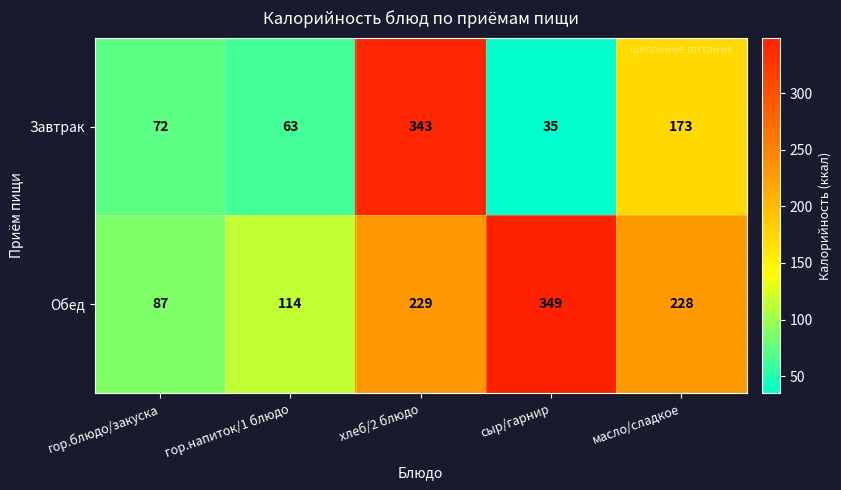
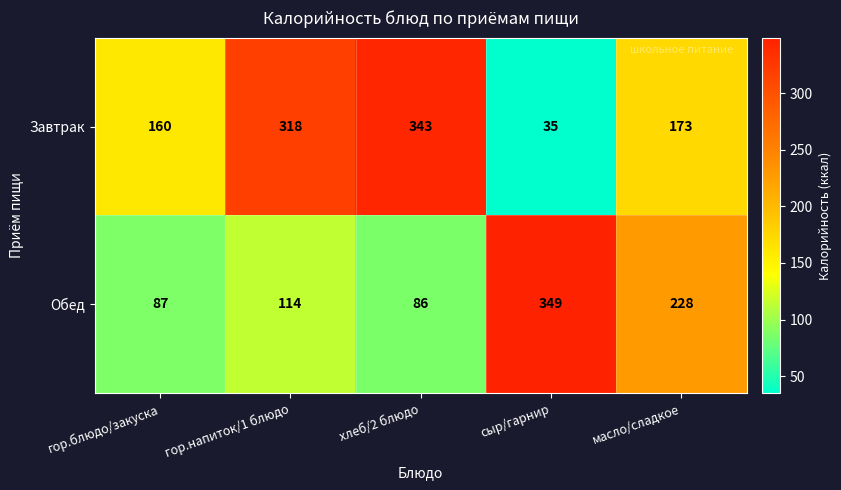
Завтрак, гор.блюдо/закуска: 72 -> 160
Завтрак, гор.напиток/1 блюдо: 63 -> 318
Обед, хлеб/2 блюдо: 229 -> 86
